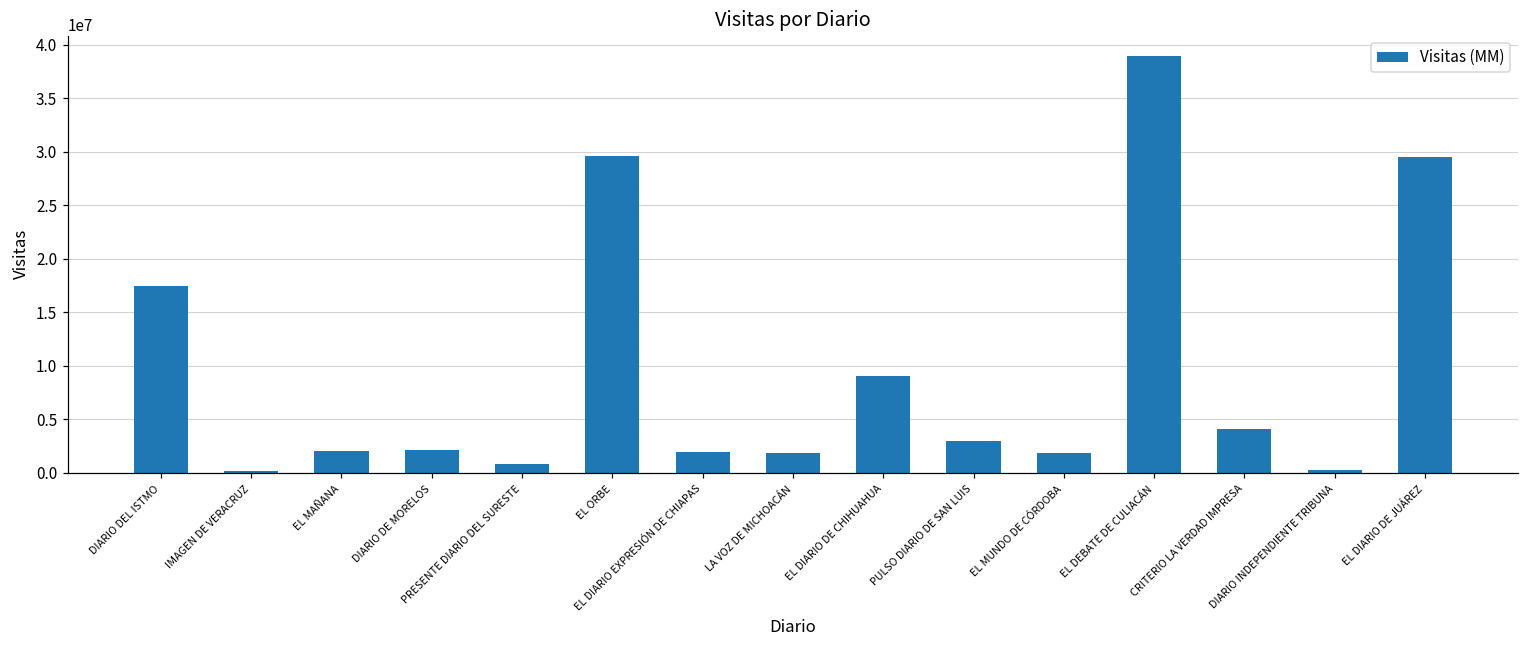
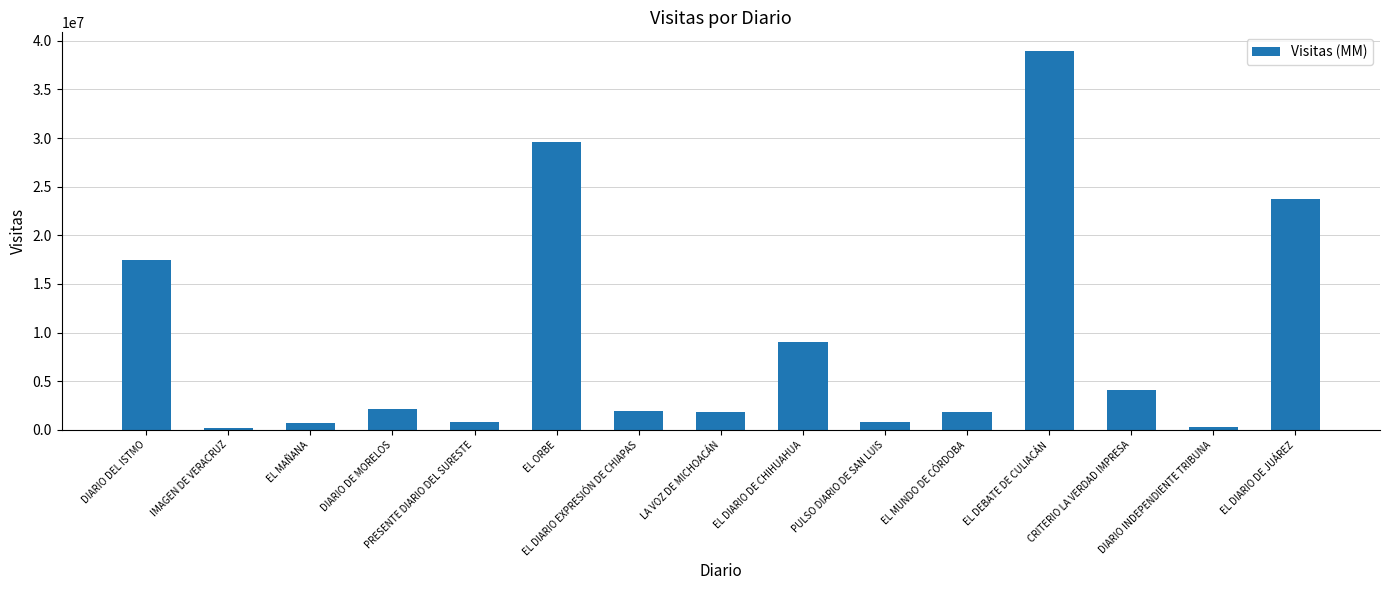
EL MAÑANA: 2000000 -> 1000000
PULSO DIARIO DE SAN LUIS: 3000000 -> 1000000
EL DIARIO DE JUÁREZ: 30000000 -> 24000000
